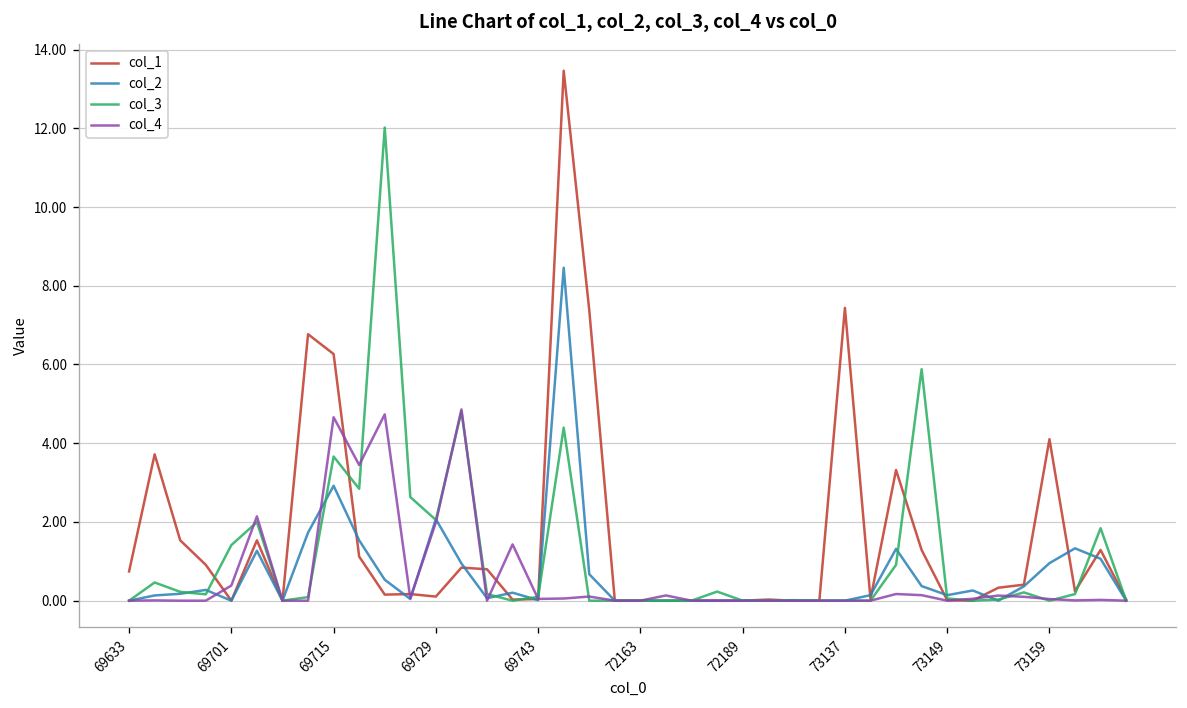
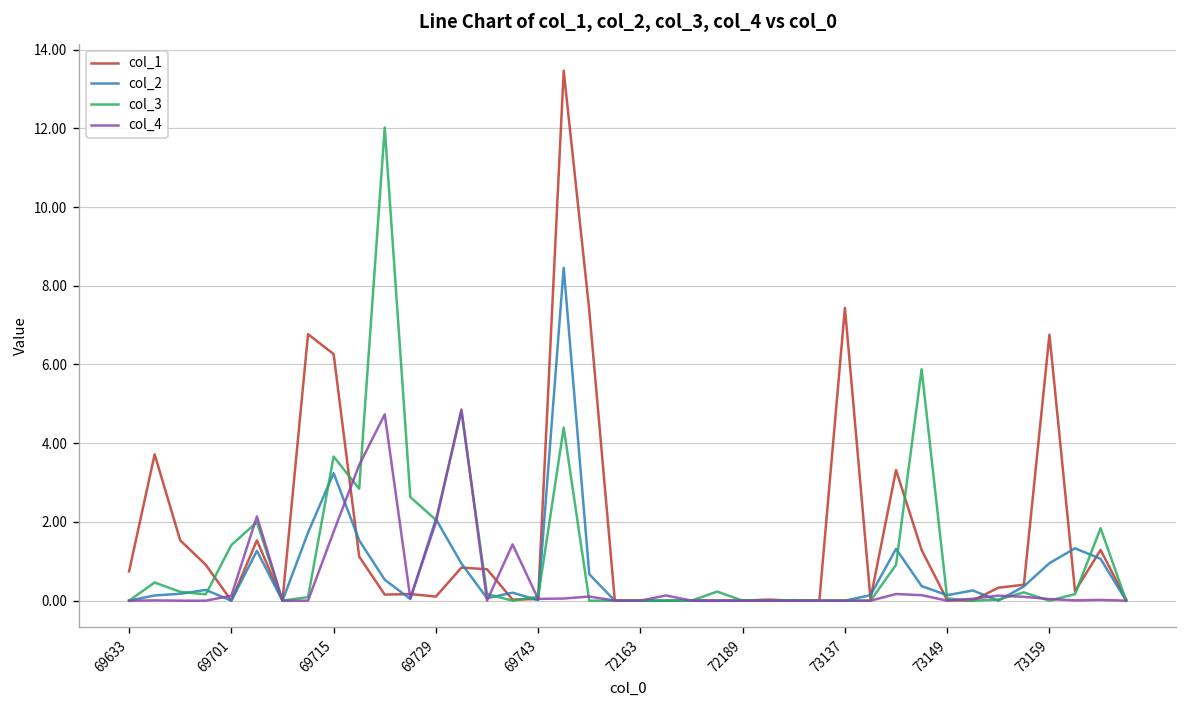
col_4, 69701: 0.4 -> 0.1
col_2, 69715: 2.9 -> 3.2
col_4, 69715: 4.7 -> 1.8
col_1, 73159: 4.1 -> 6.8
